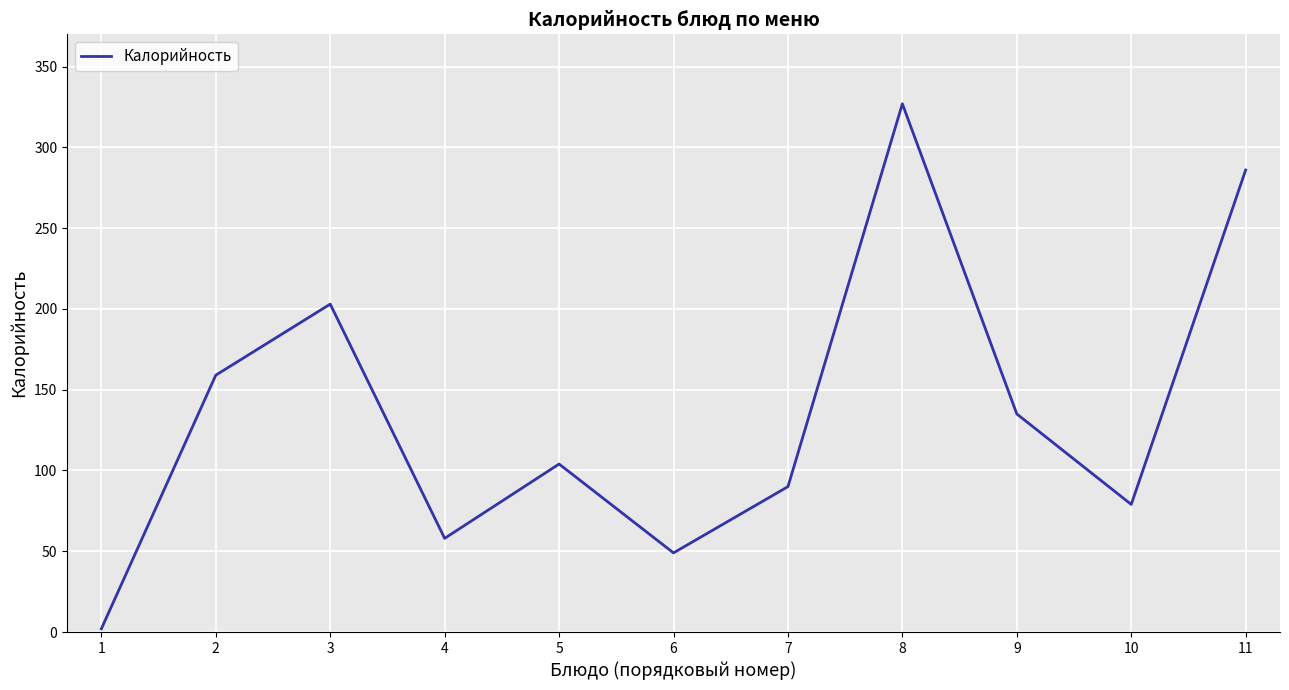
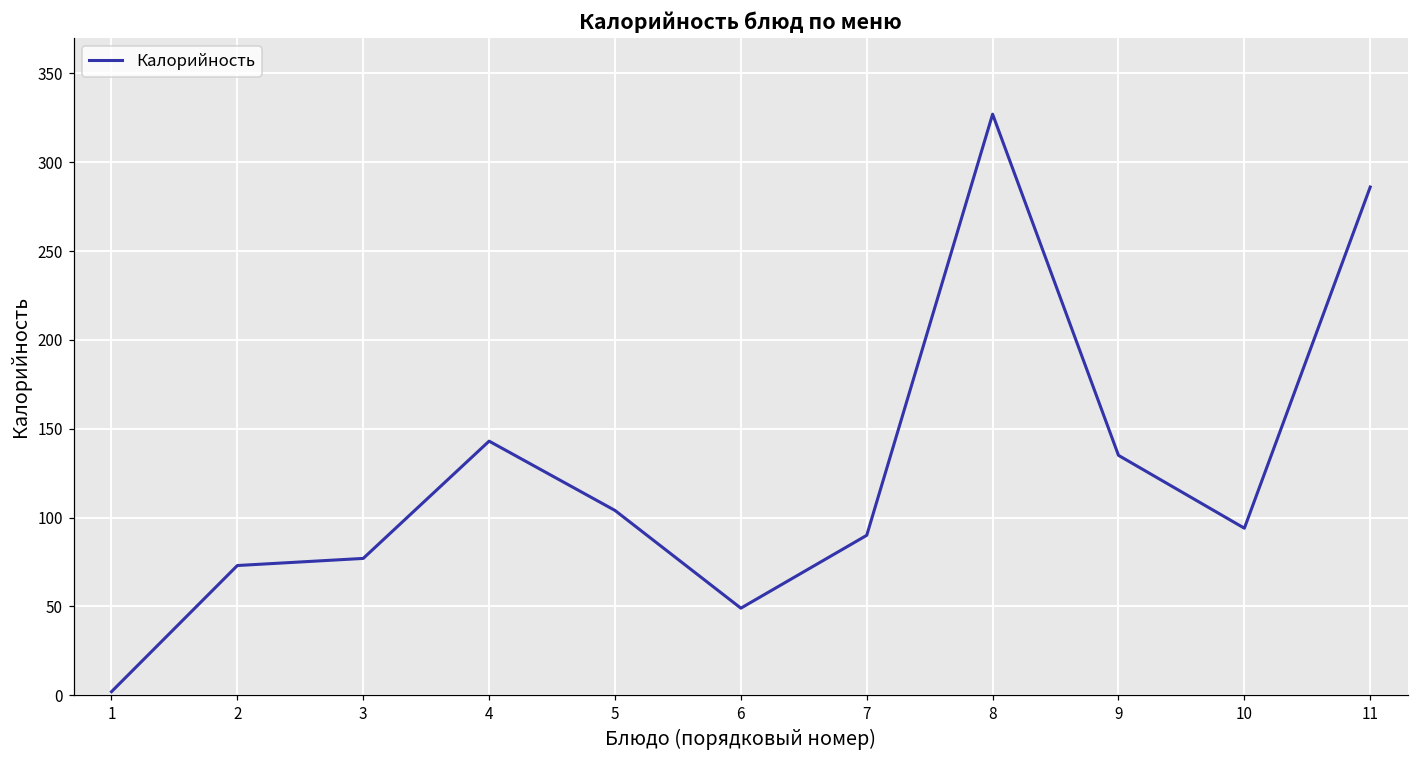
2: 159 -> 73
3: 203 -> 77
4: 58 -> 143
10: 79 -> 94
